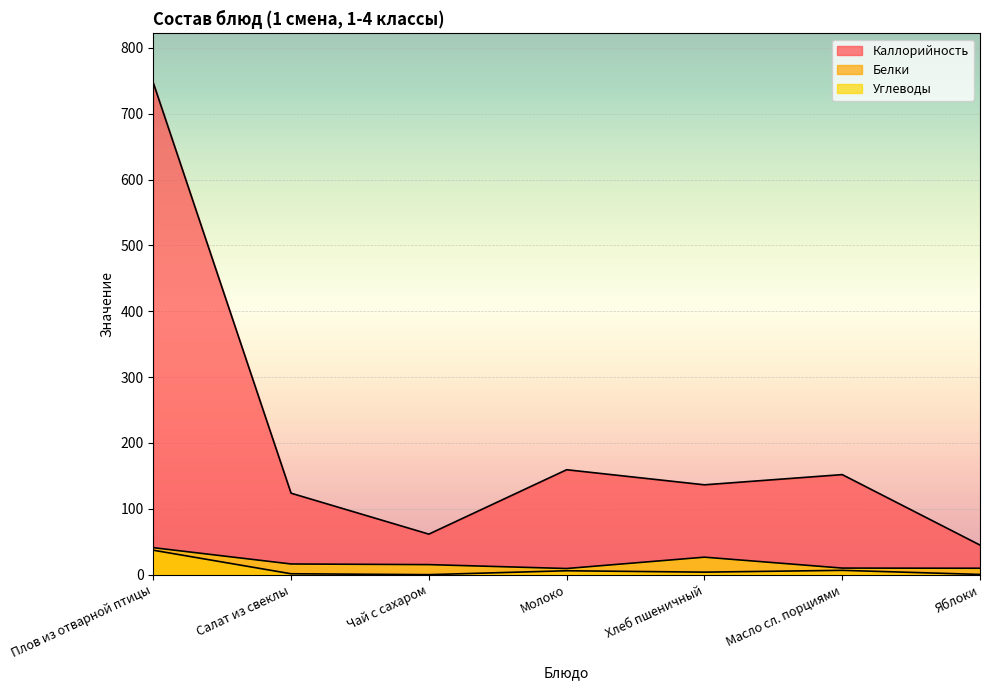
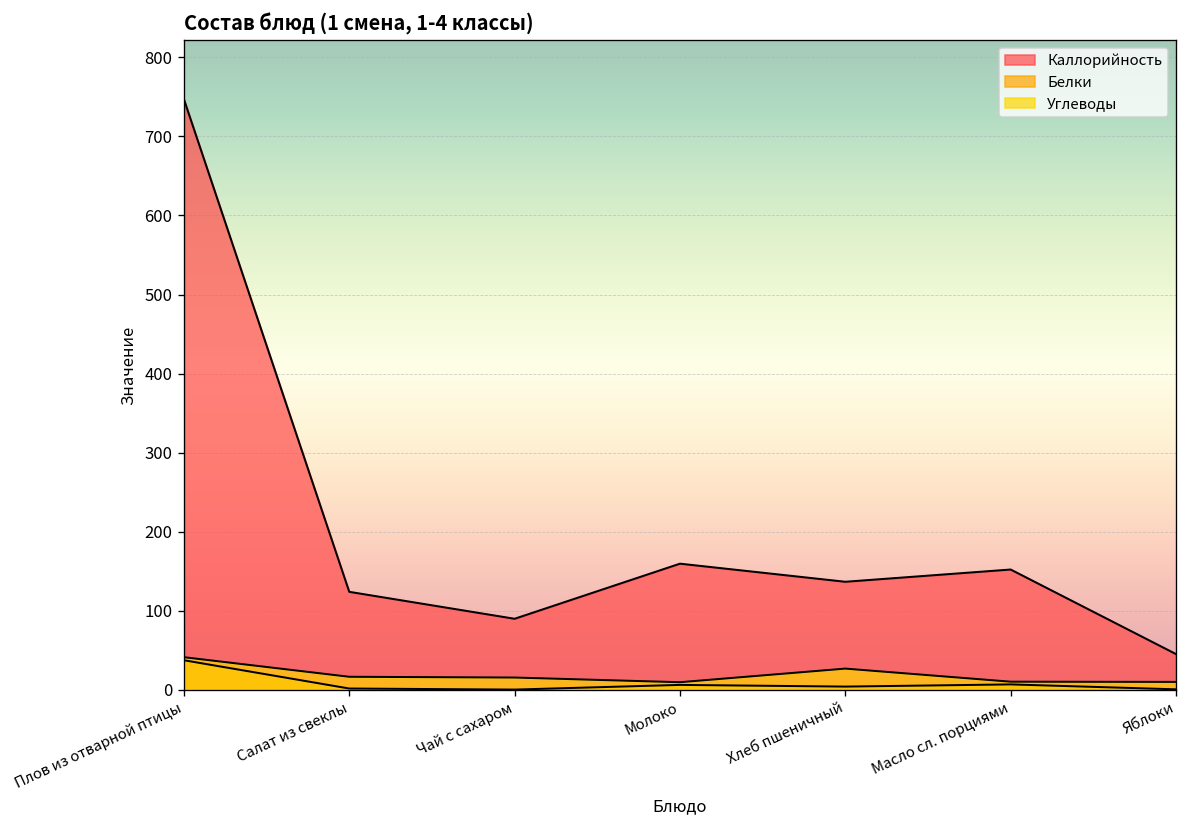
Каллорийность, Чай с сахаром: 60 -> 90
